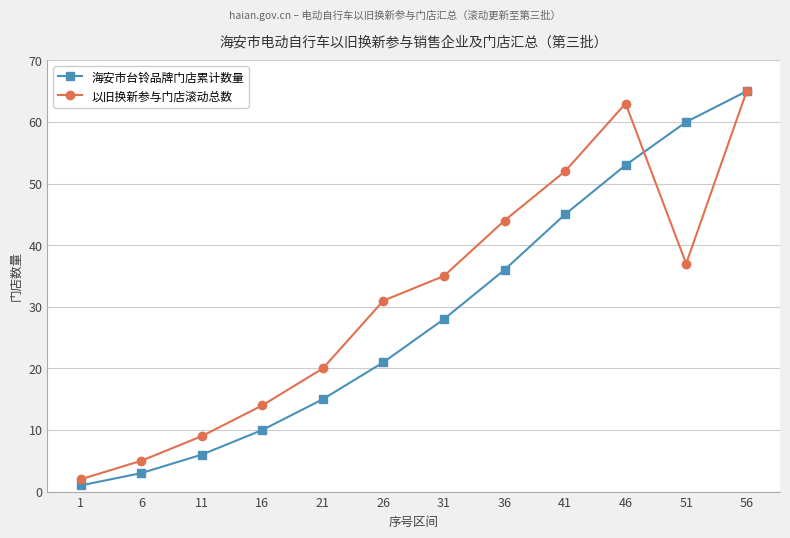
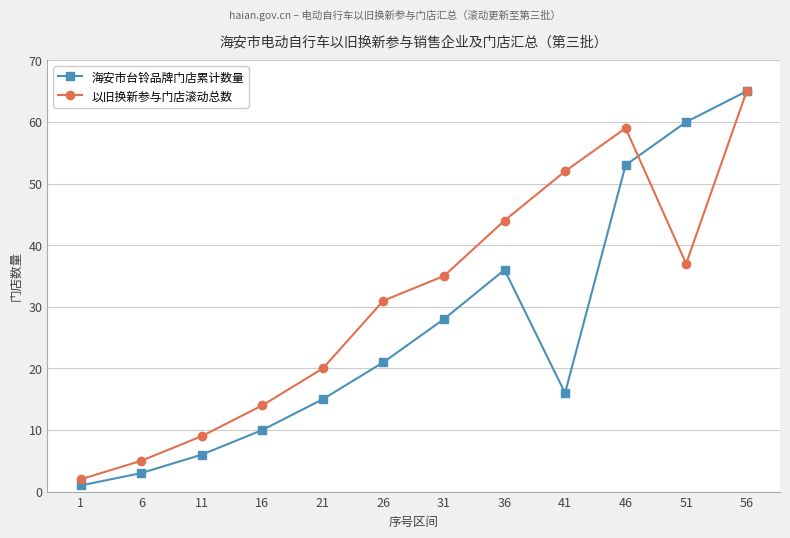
海安市台铃品牌门店累计数量, 41: 45 -> 16
以旧换新参与门店滚动总数, 46: 63 -> 59
